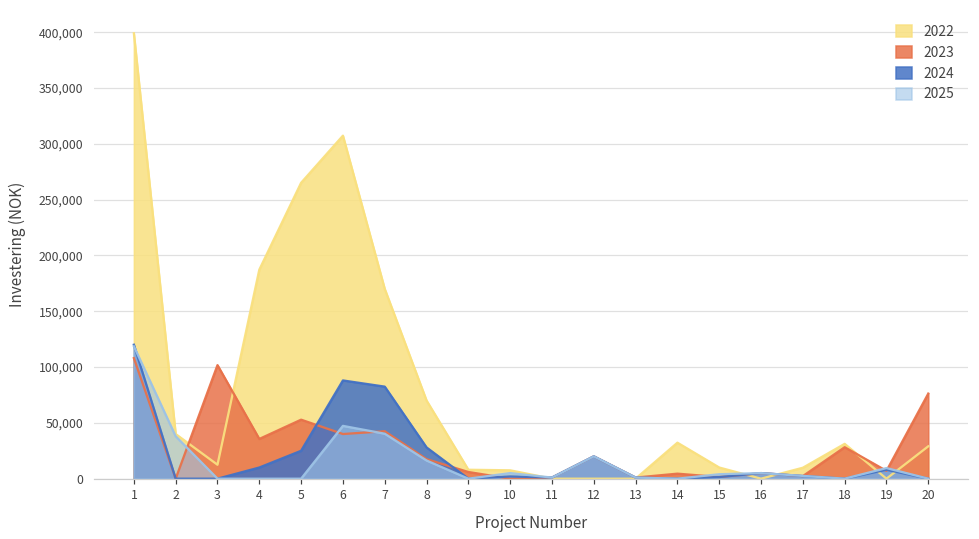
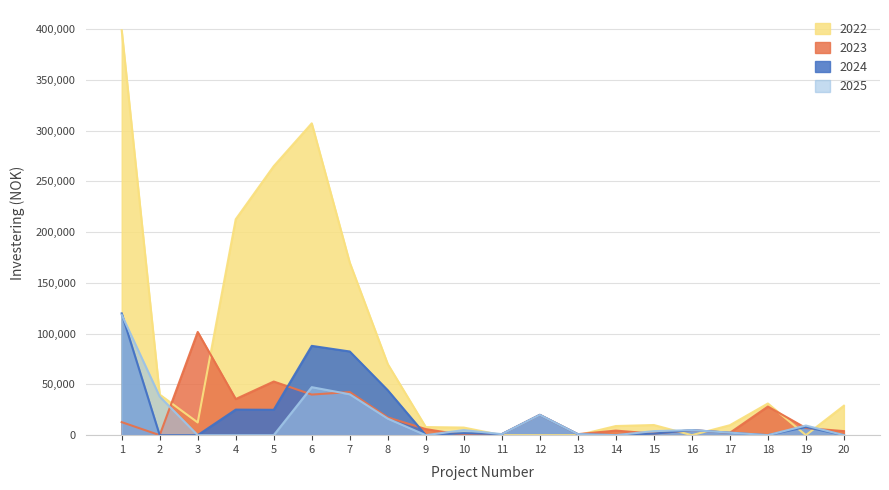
2023, 1: 108,000 -> 13,000
2022, 4: 187,000 -> 213,000
2024, 4: 10,000 -> 25,000
2024, 8: 28,000 -> 44,000
2022, 14: 32,000 -> 9,000
2023, 20: 76,000 -> 4,000
